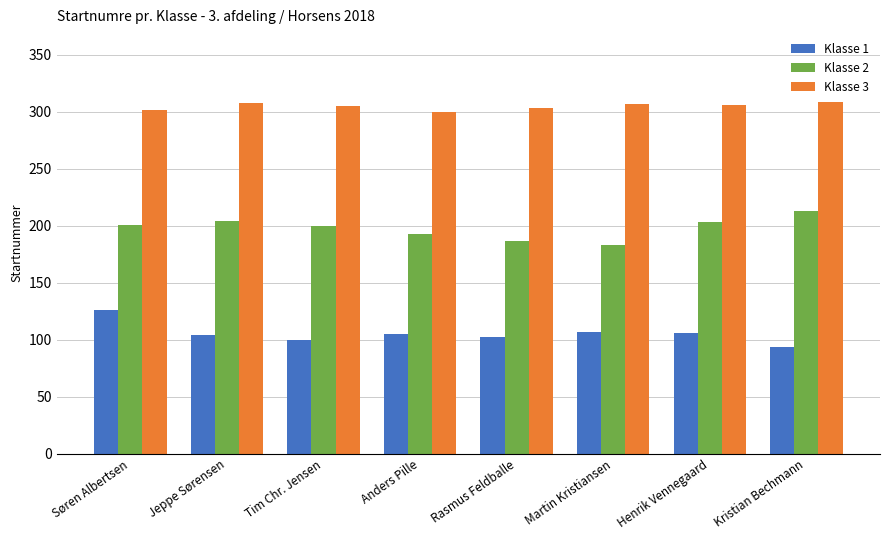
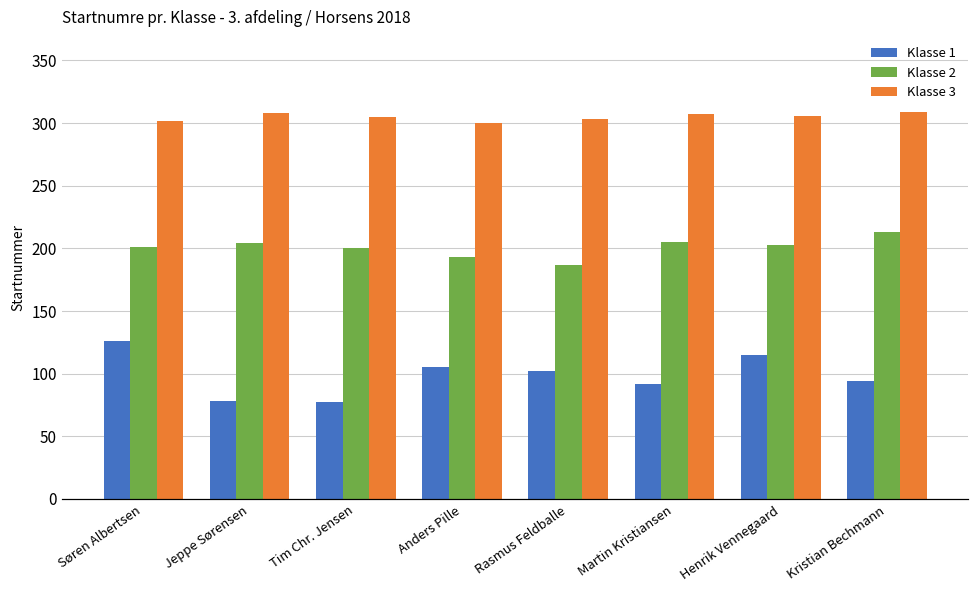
Klasse 1, Jeppe Sørensen: 104 -> 78
Klasse 1, Tim Chr. Jensen: 100 -> 77
Klasse 1, Martin Kristiansen: 107 -> 92
Klasse 2, Martin Kristiansen: 183 -> 205
Klasse 1, Henrik Vennegaard: 106 -> 115
